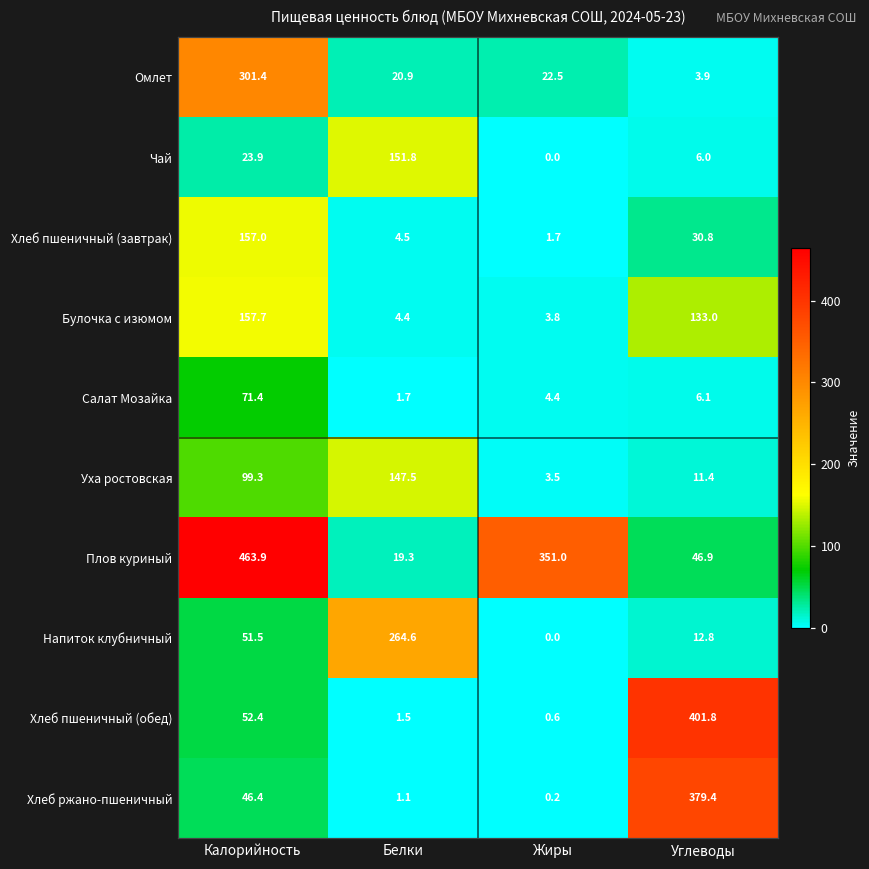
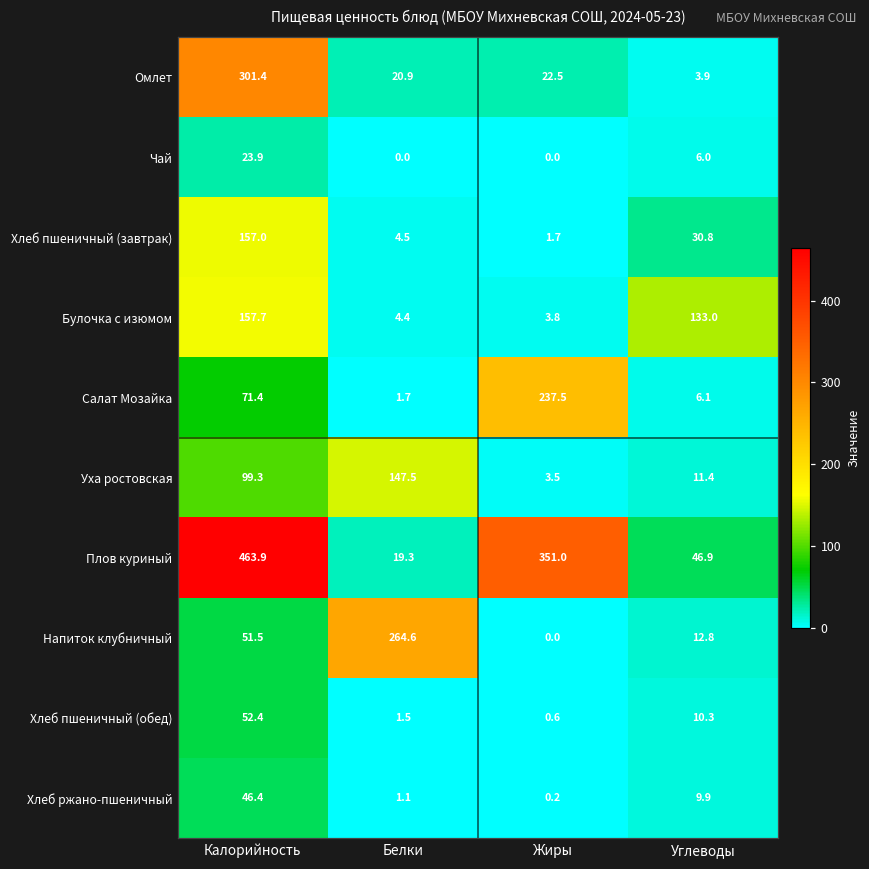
Чай, Белки: 151.8 -> 0.0
Салат Мозайка, Жиры: 4.4 -> 237.5
Хлеб пшеничный (обед), Углеводы: 401.8 -> 10.3
Хлеб ржано-пшеничный, Углеводы: 379.4 -> 9.9
